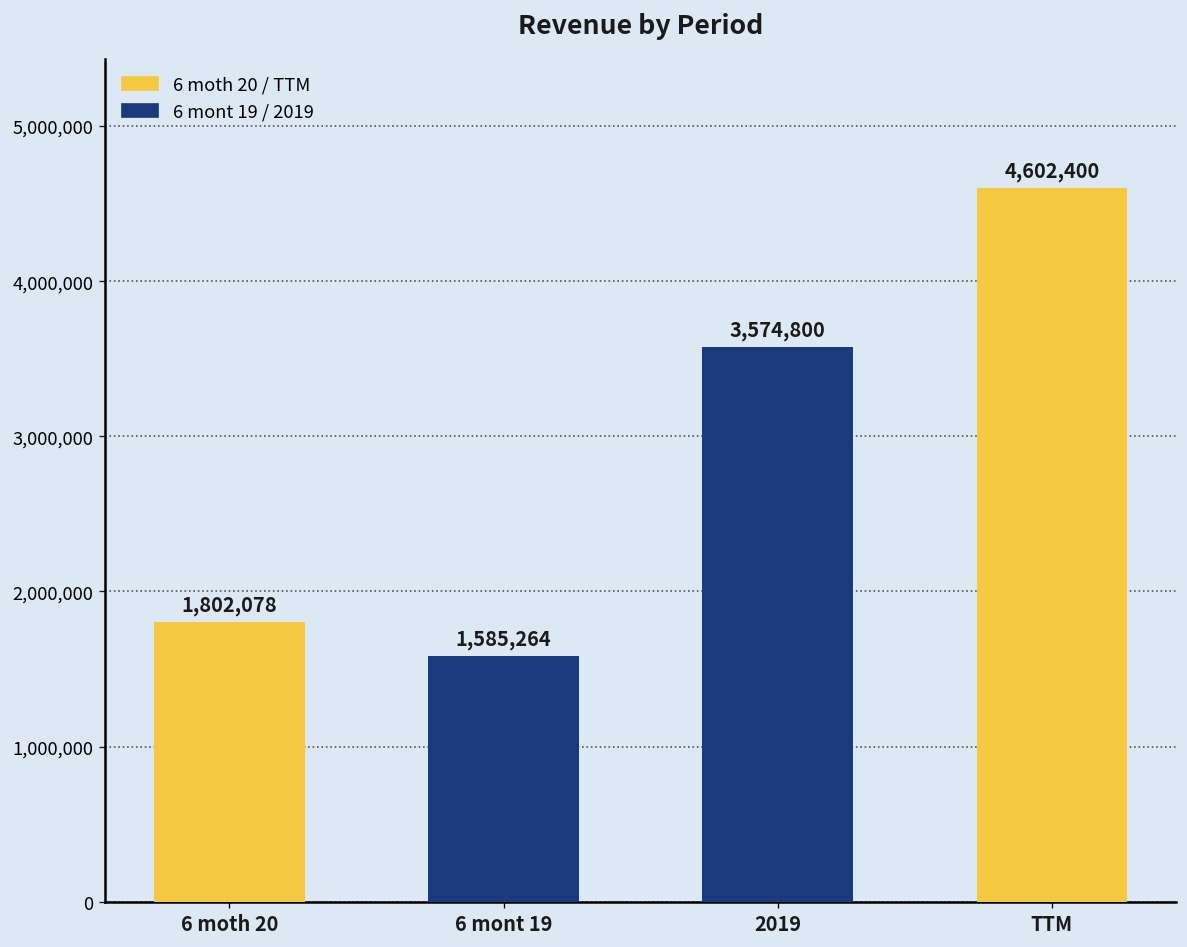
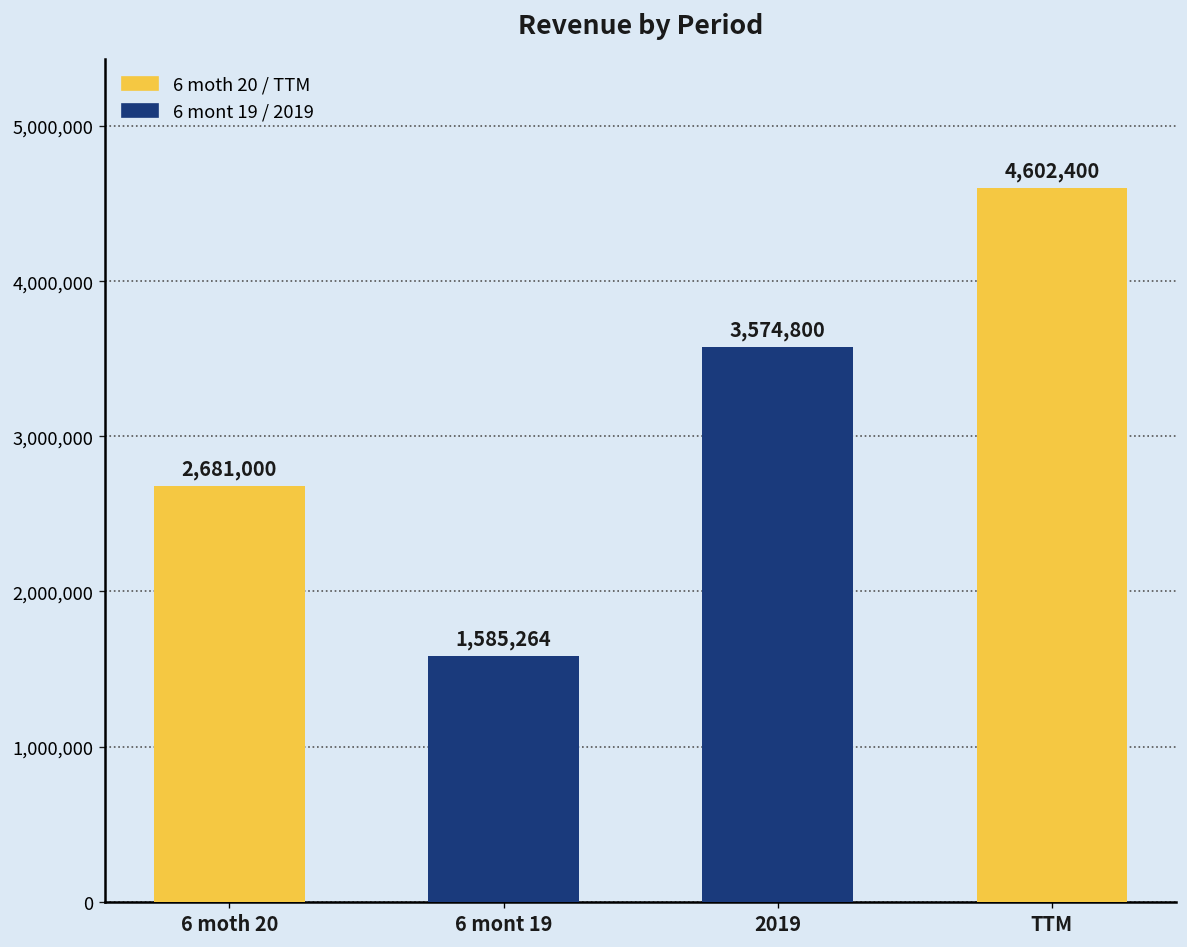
6 moth 20: 1,802,078 -> 2,681,000
